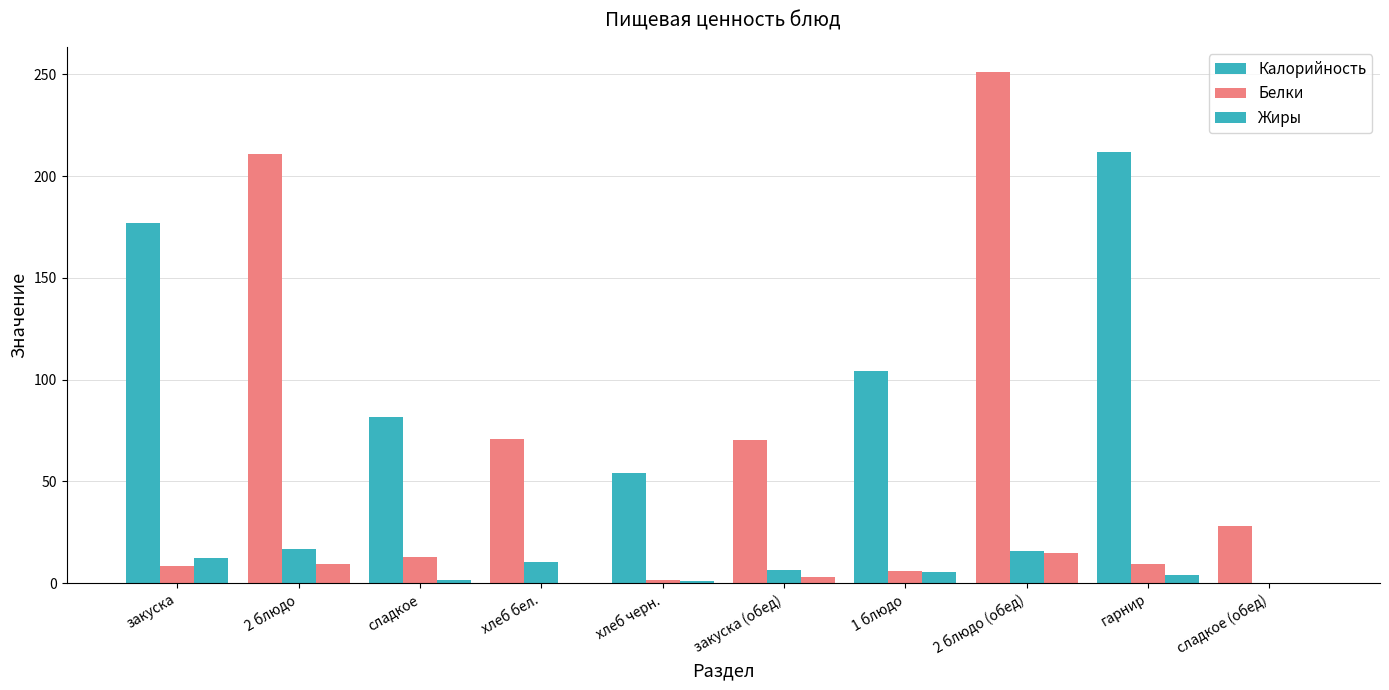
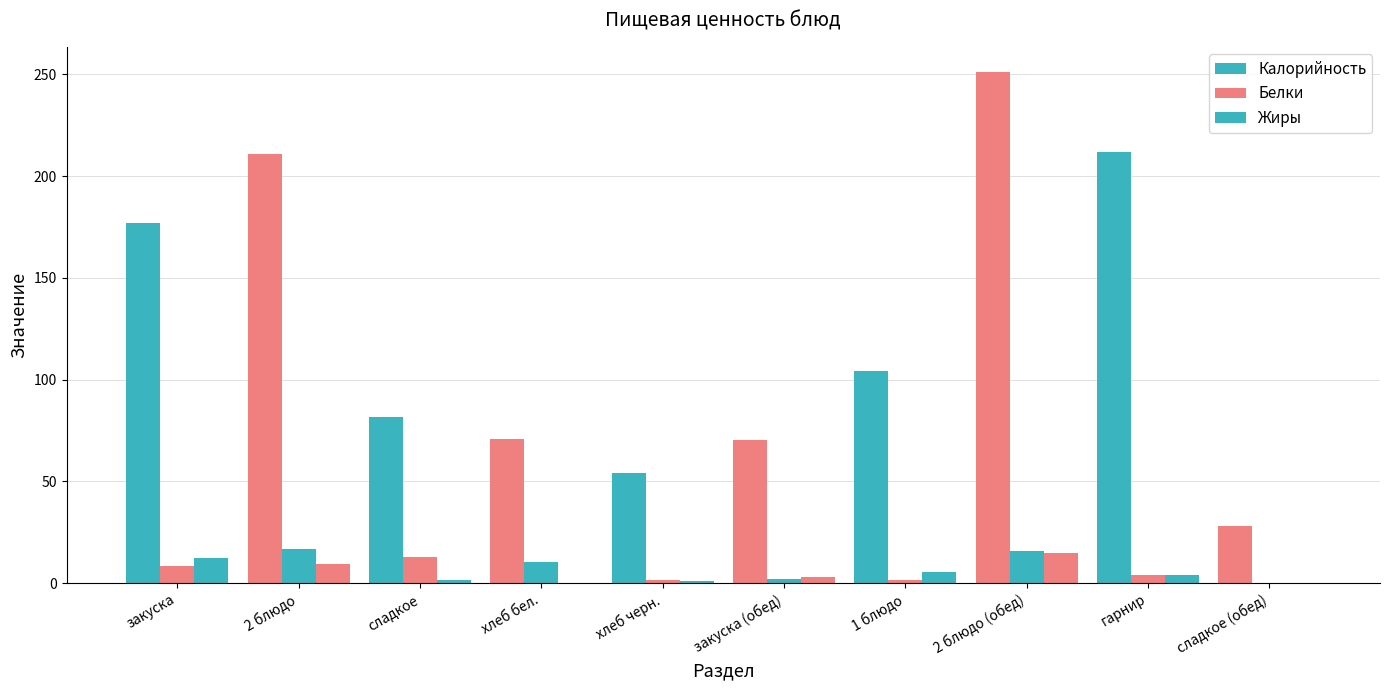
Белки, закуска (обед): 7 -> 2
Белки, 1 блюдо: 6 -> 1
Белки, гарнир: 10 -> 4
